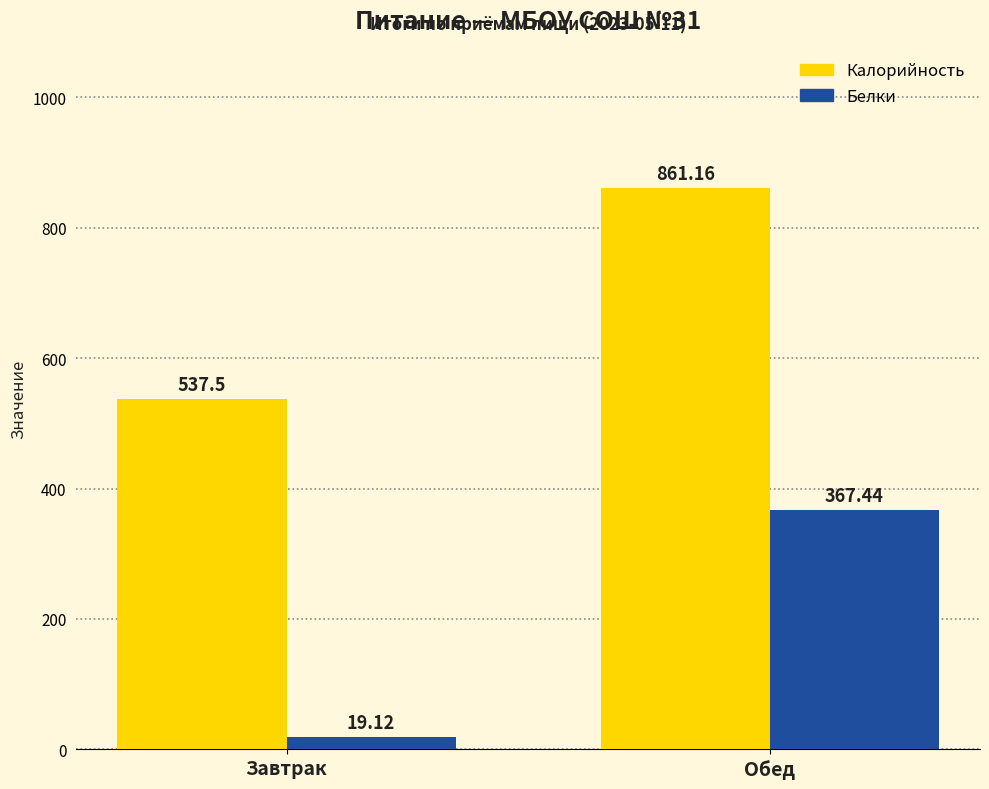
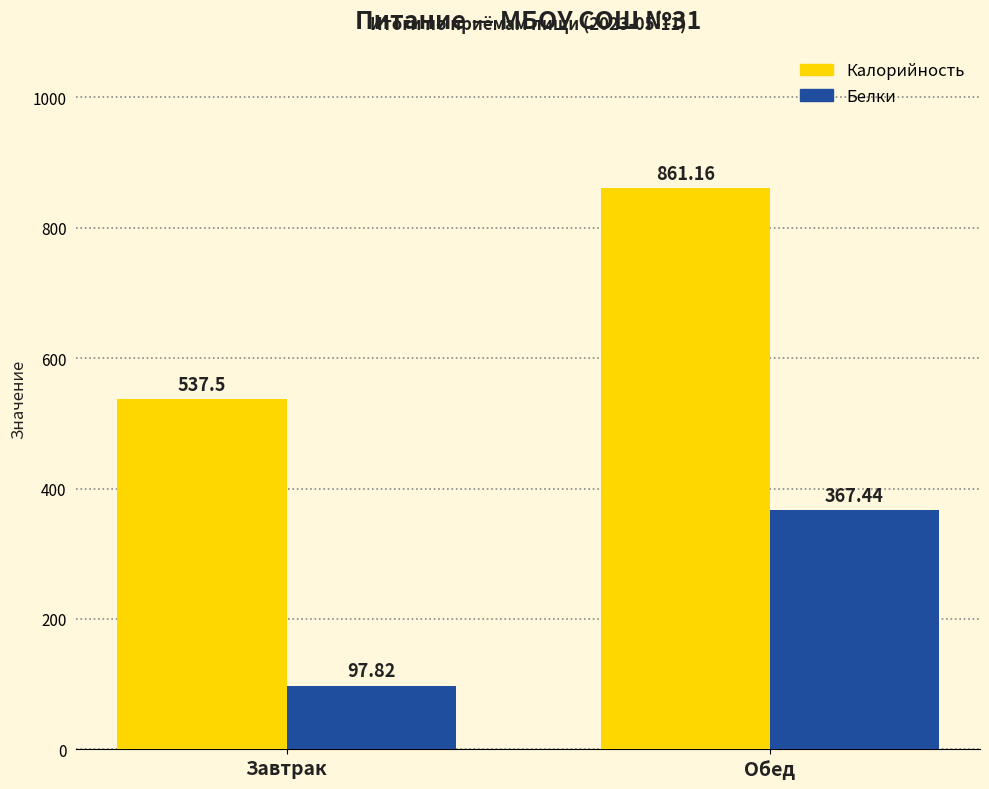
Белки, Завтрак: 19.12 -> 97.82
